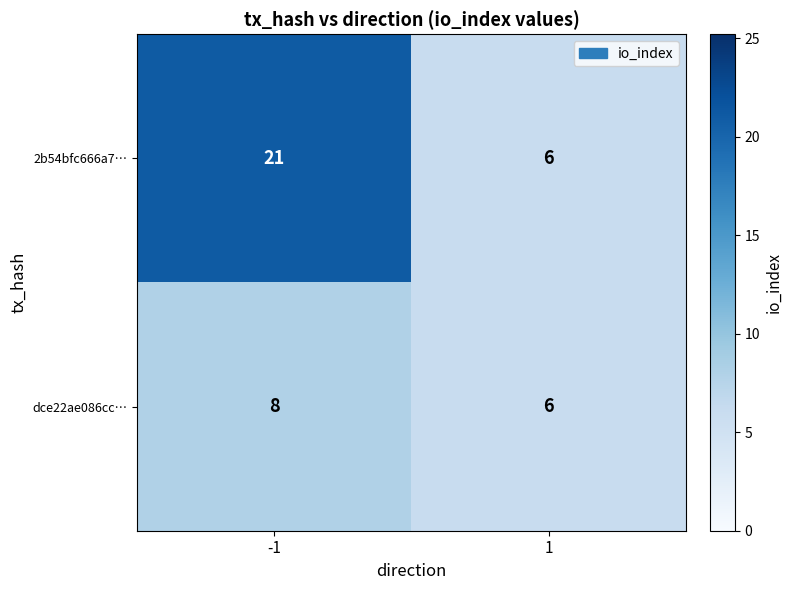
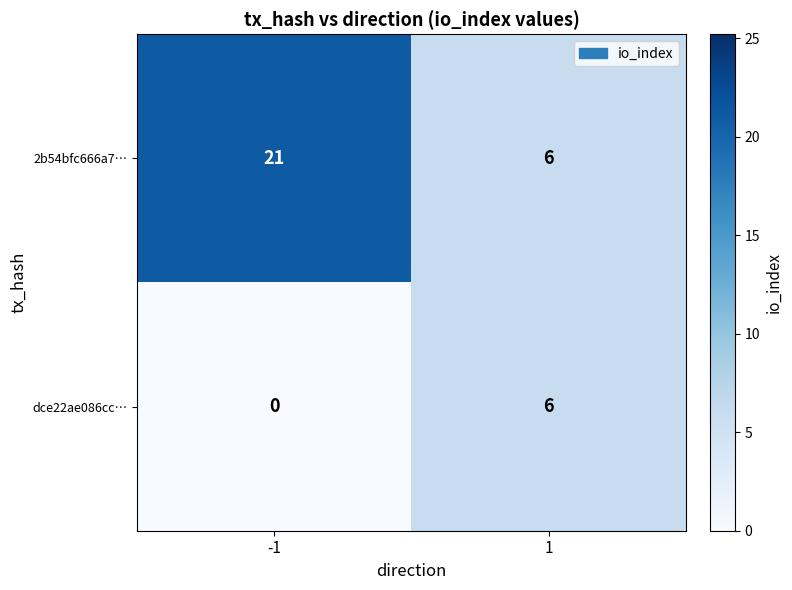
dce22ae086cc…, -1: 8 -> 0
